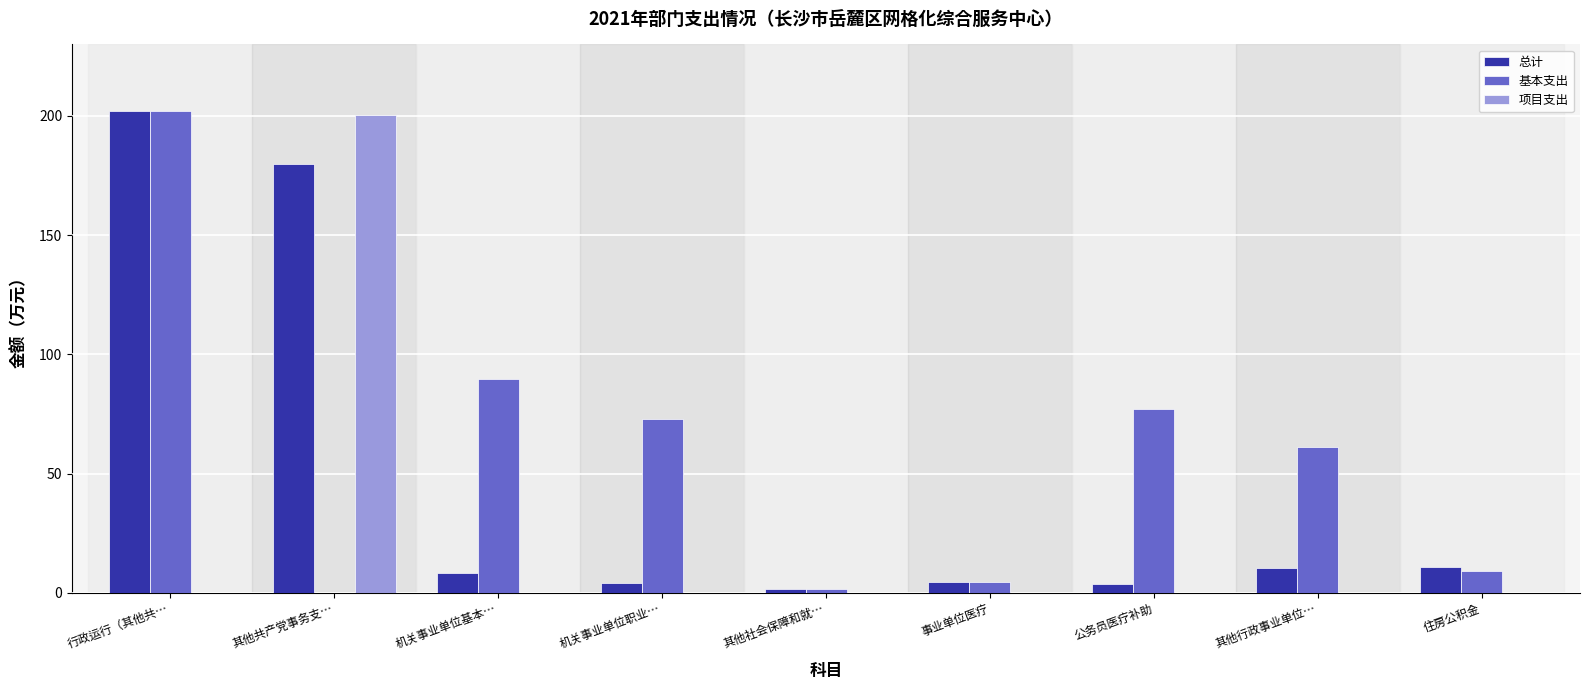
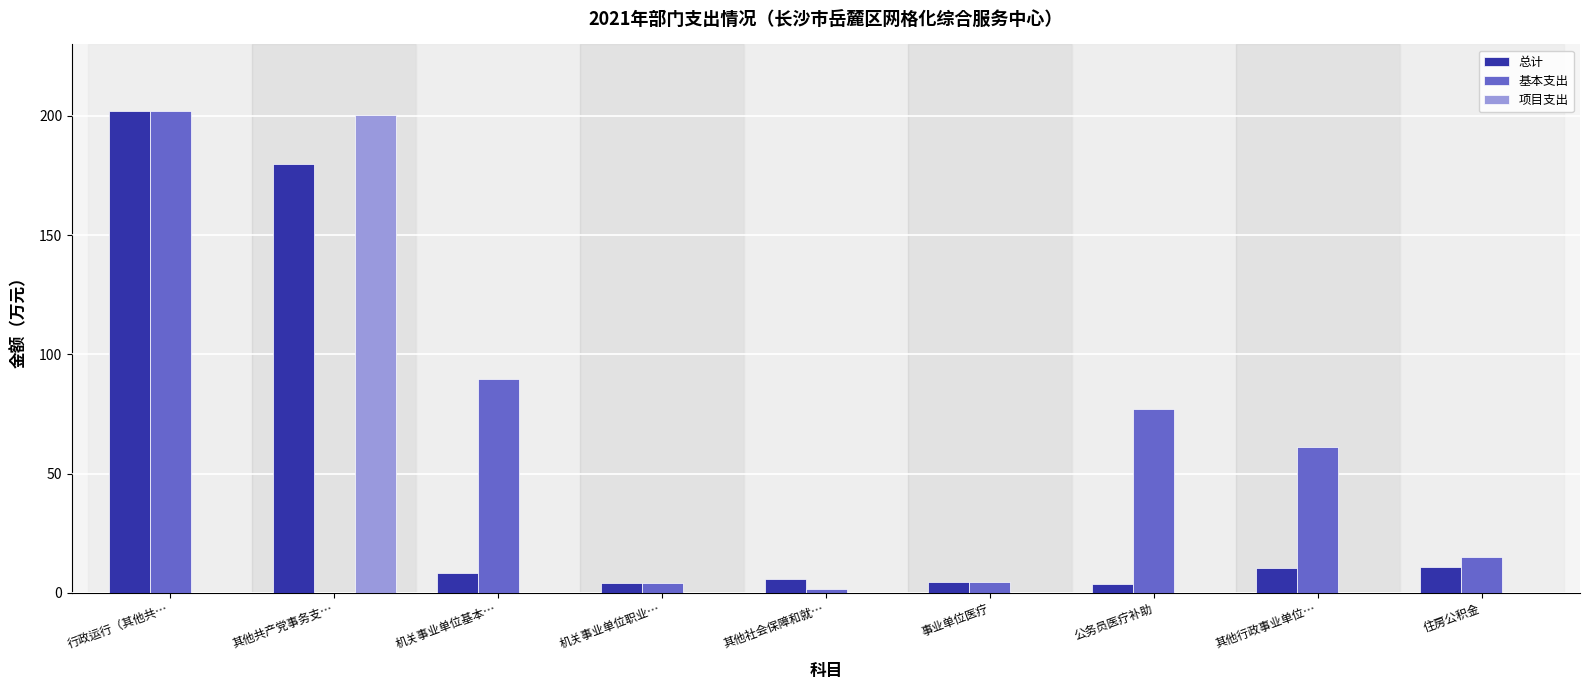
基本支出, 机关事业单位职业…: 73 -> 4
总计, 其他社会保障和就…: 2 -> 6
基本支出, 住房公积金: 9 -> 15
